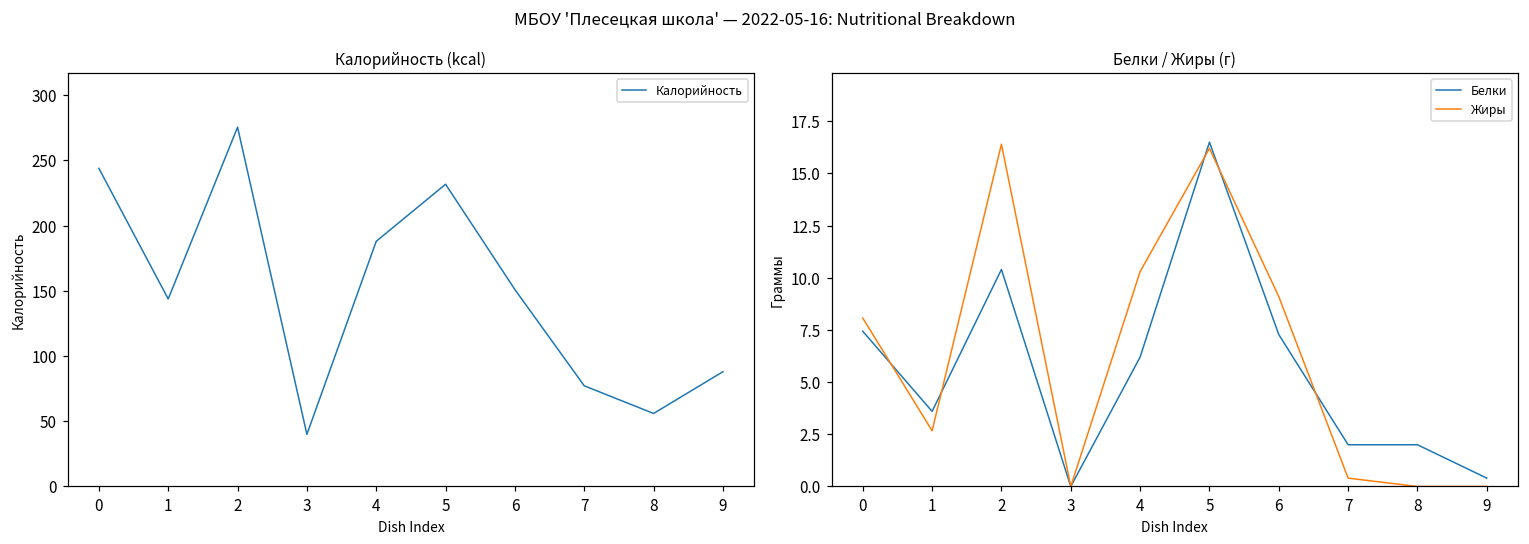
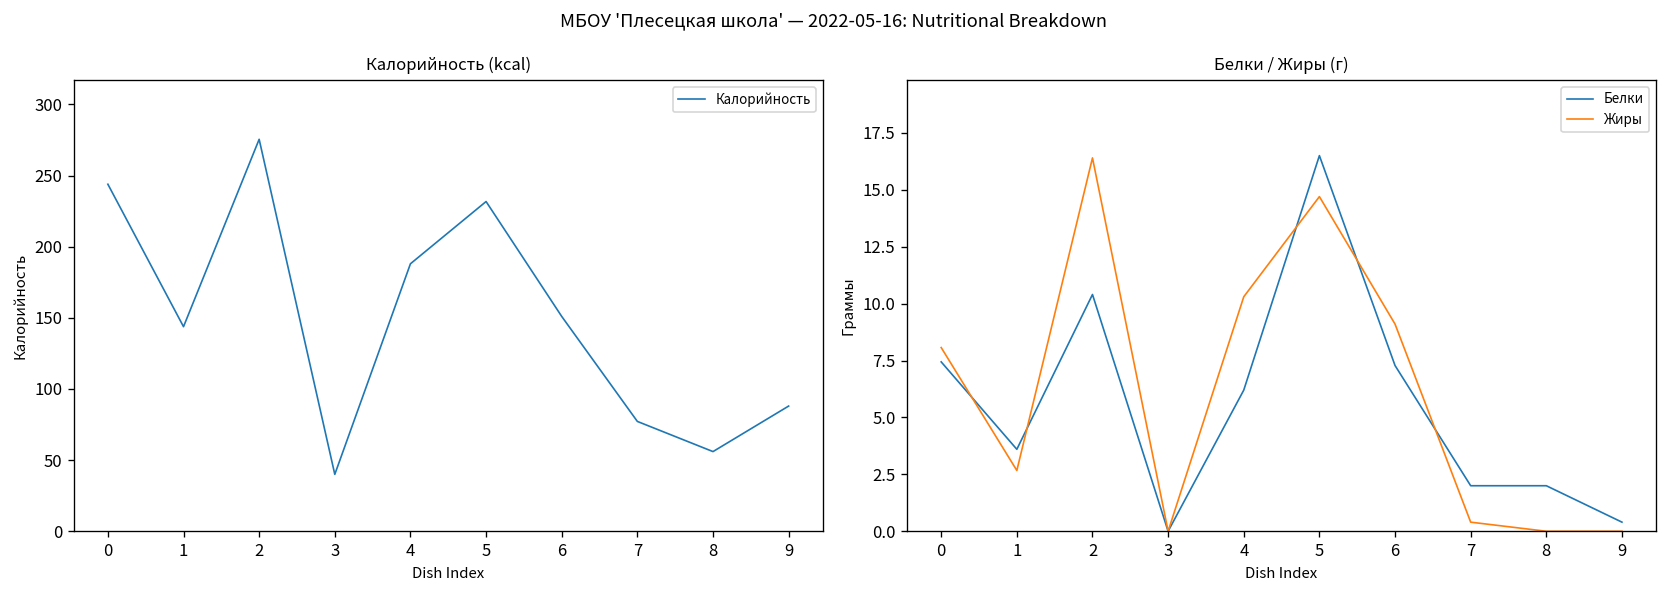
Белки / Жиры (г), Жиры, 5: 16.2 -> 14.7
